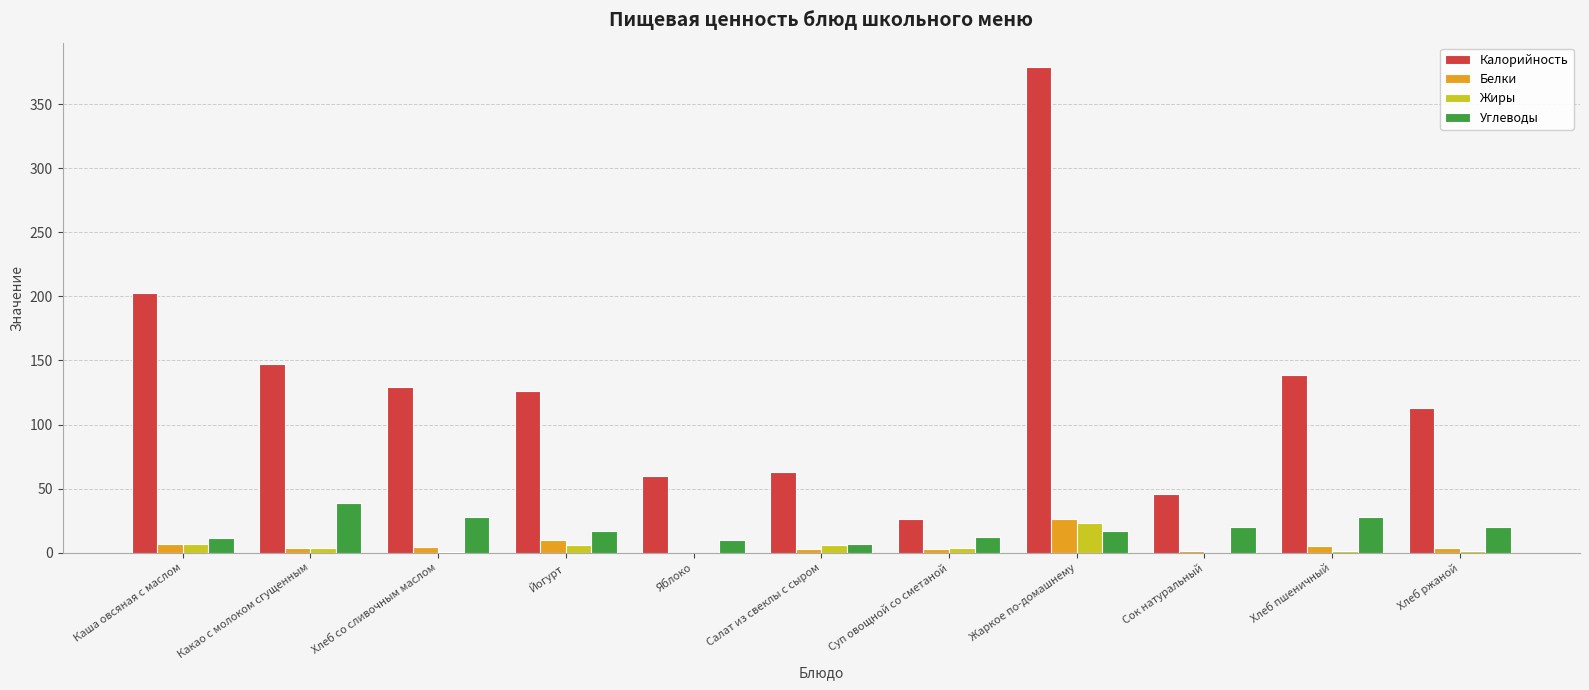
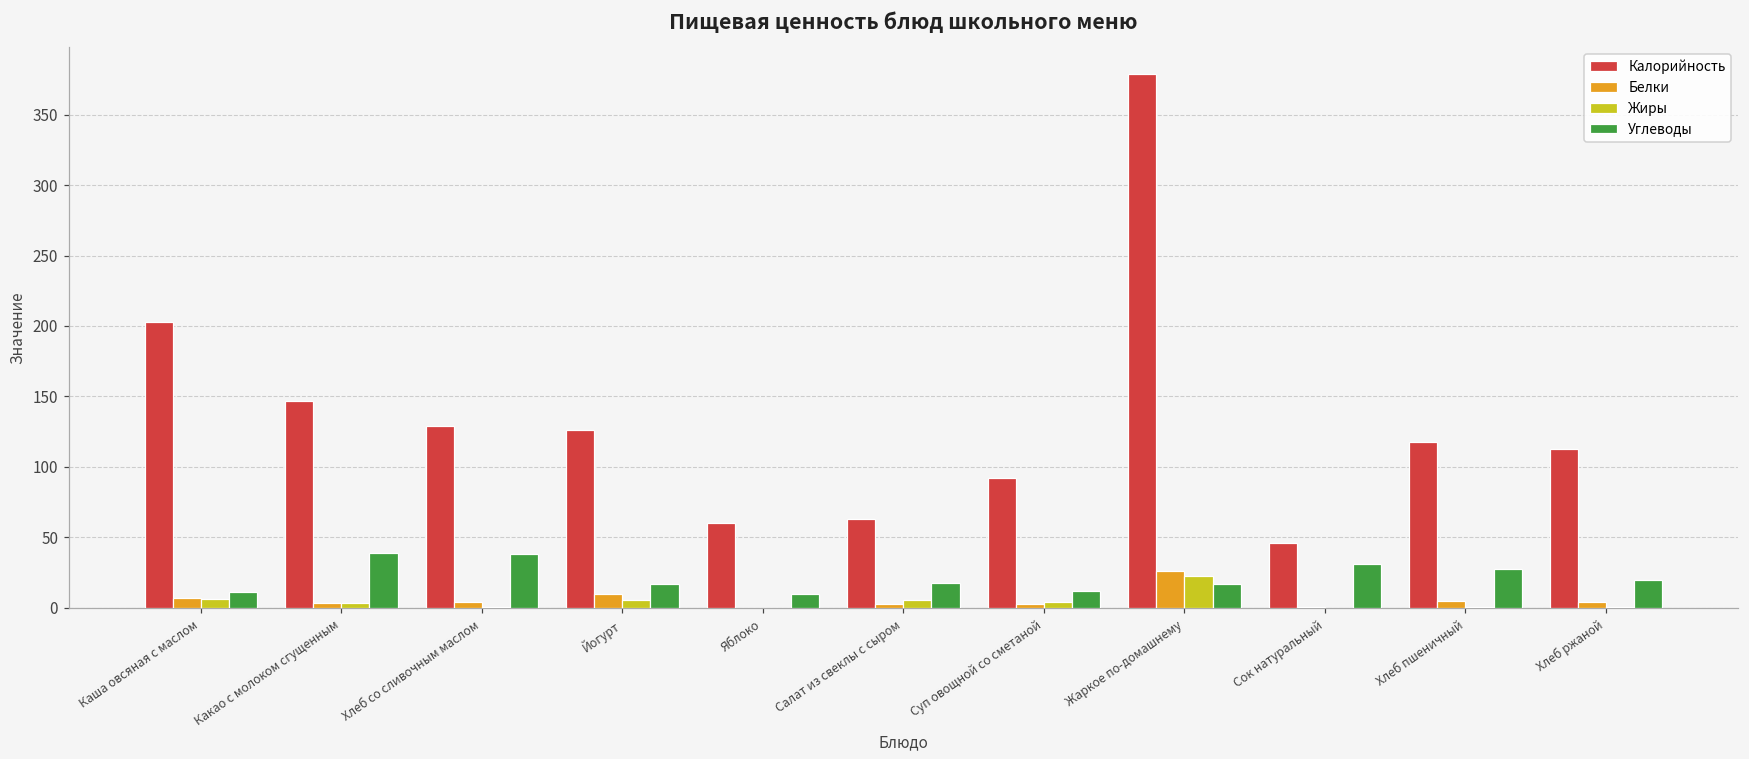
Углеводы, Хлеб со сливочным маслом: 28 -> 38
Углеводы, Салат из свеклы с сыром: 7 -> 18
Калорийность, Суп овощной со сметаной: 26 -> 92
Углеводы, Сок натуральный: 20 -> 31
Калорийность, Хлеб пшеничный: 139 -> 118
